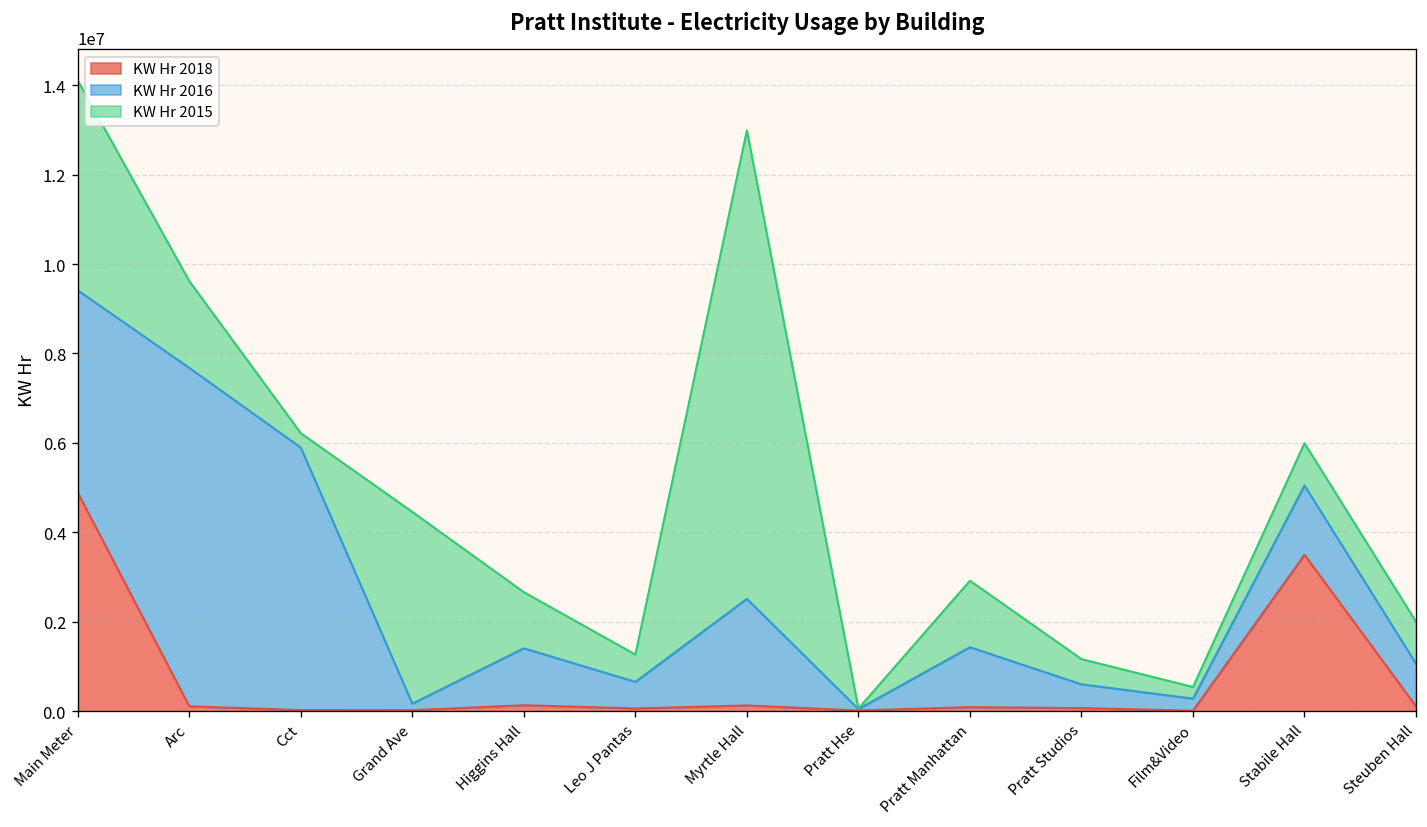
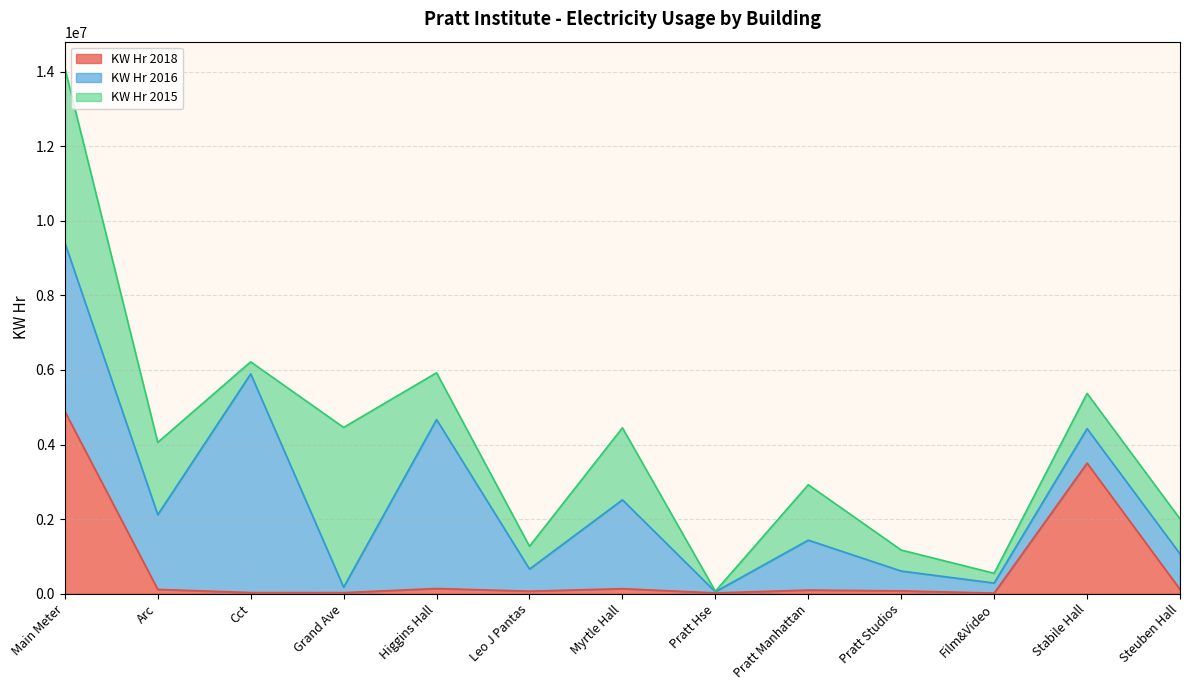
KW Hr 2016, Arc: 7600000 -> 2000000
KW Hr 2016, Higgins Hall: 1300000 -> 4500000
KW Hr 2015, Myrtle Hall: 10500000 -> 1900000
KW Hr 2016, Stabile Hall: 1500000 -> 900000
